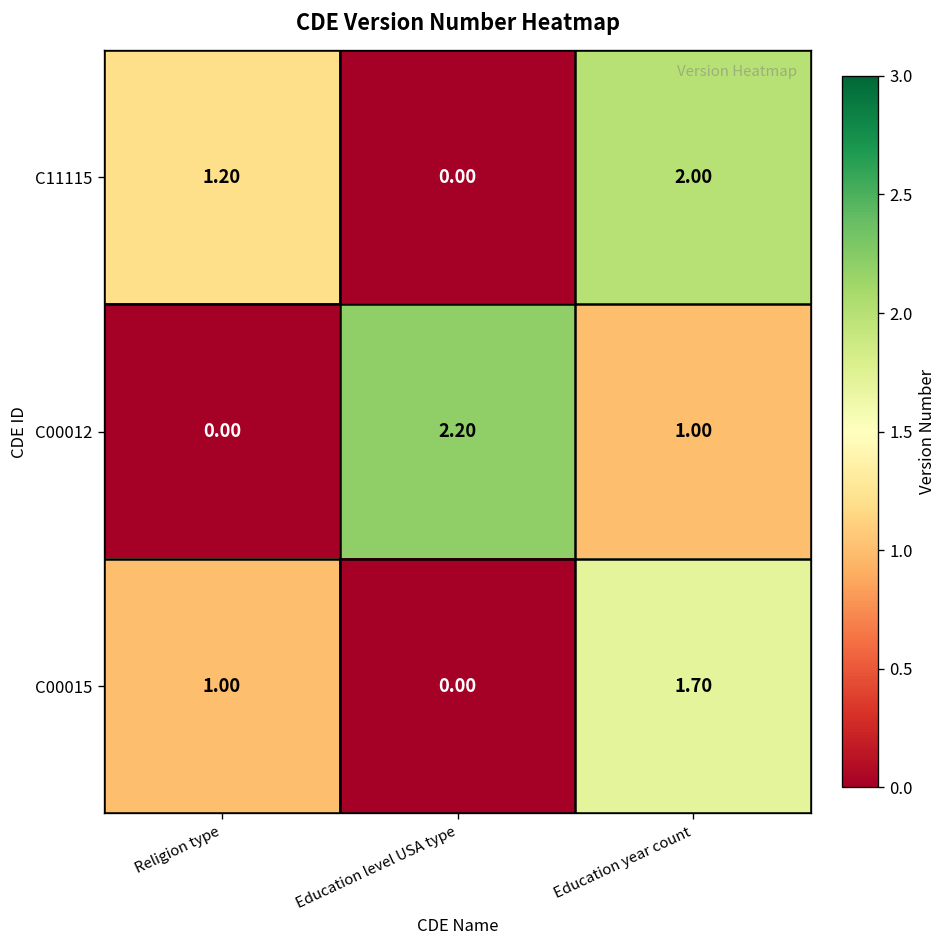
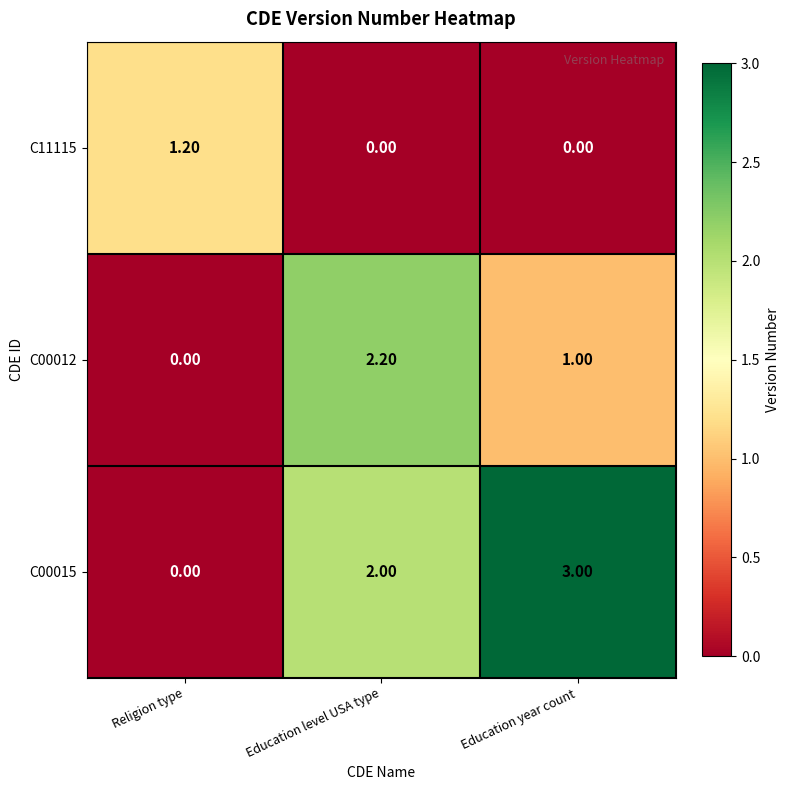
C11115, Education year count: 2.00 -> 0.00
C00015, Religion type: 1.00 -> 0.00
C00015, Education level USA type: 0.00 -> 2.00
C00015, Education year count: 1.70 -> 3.00
